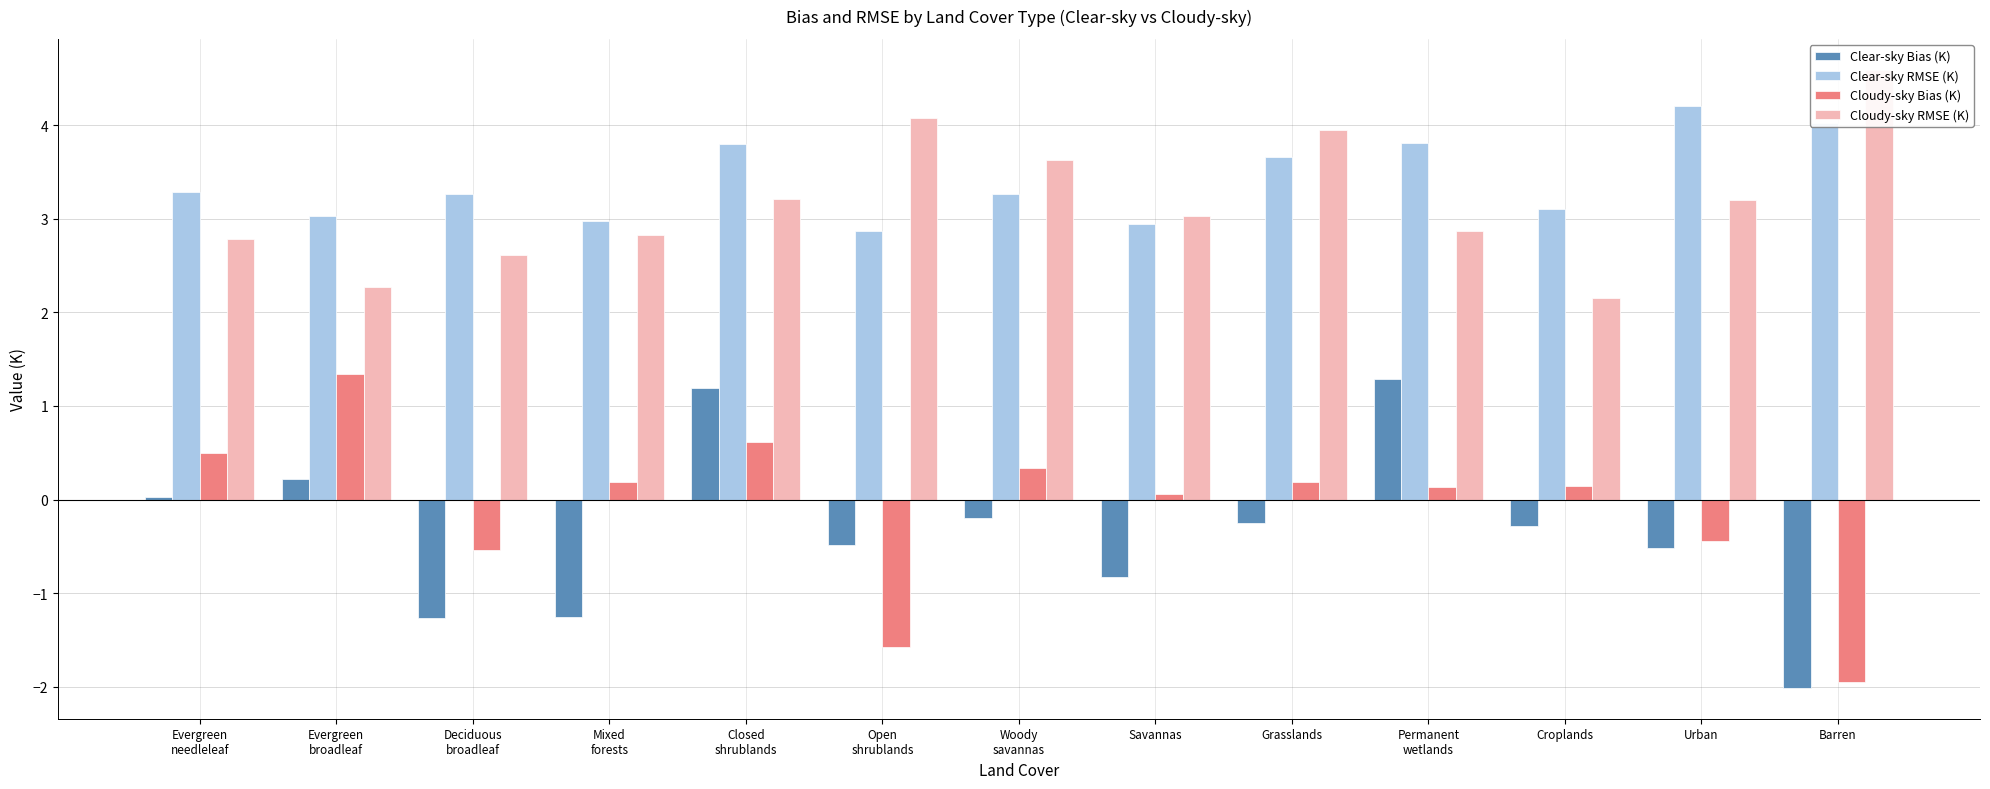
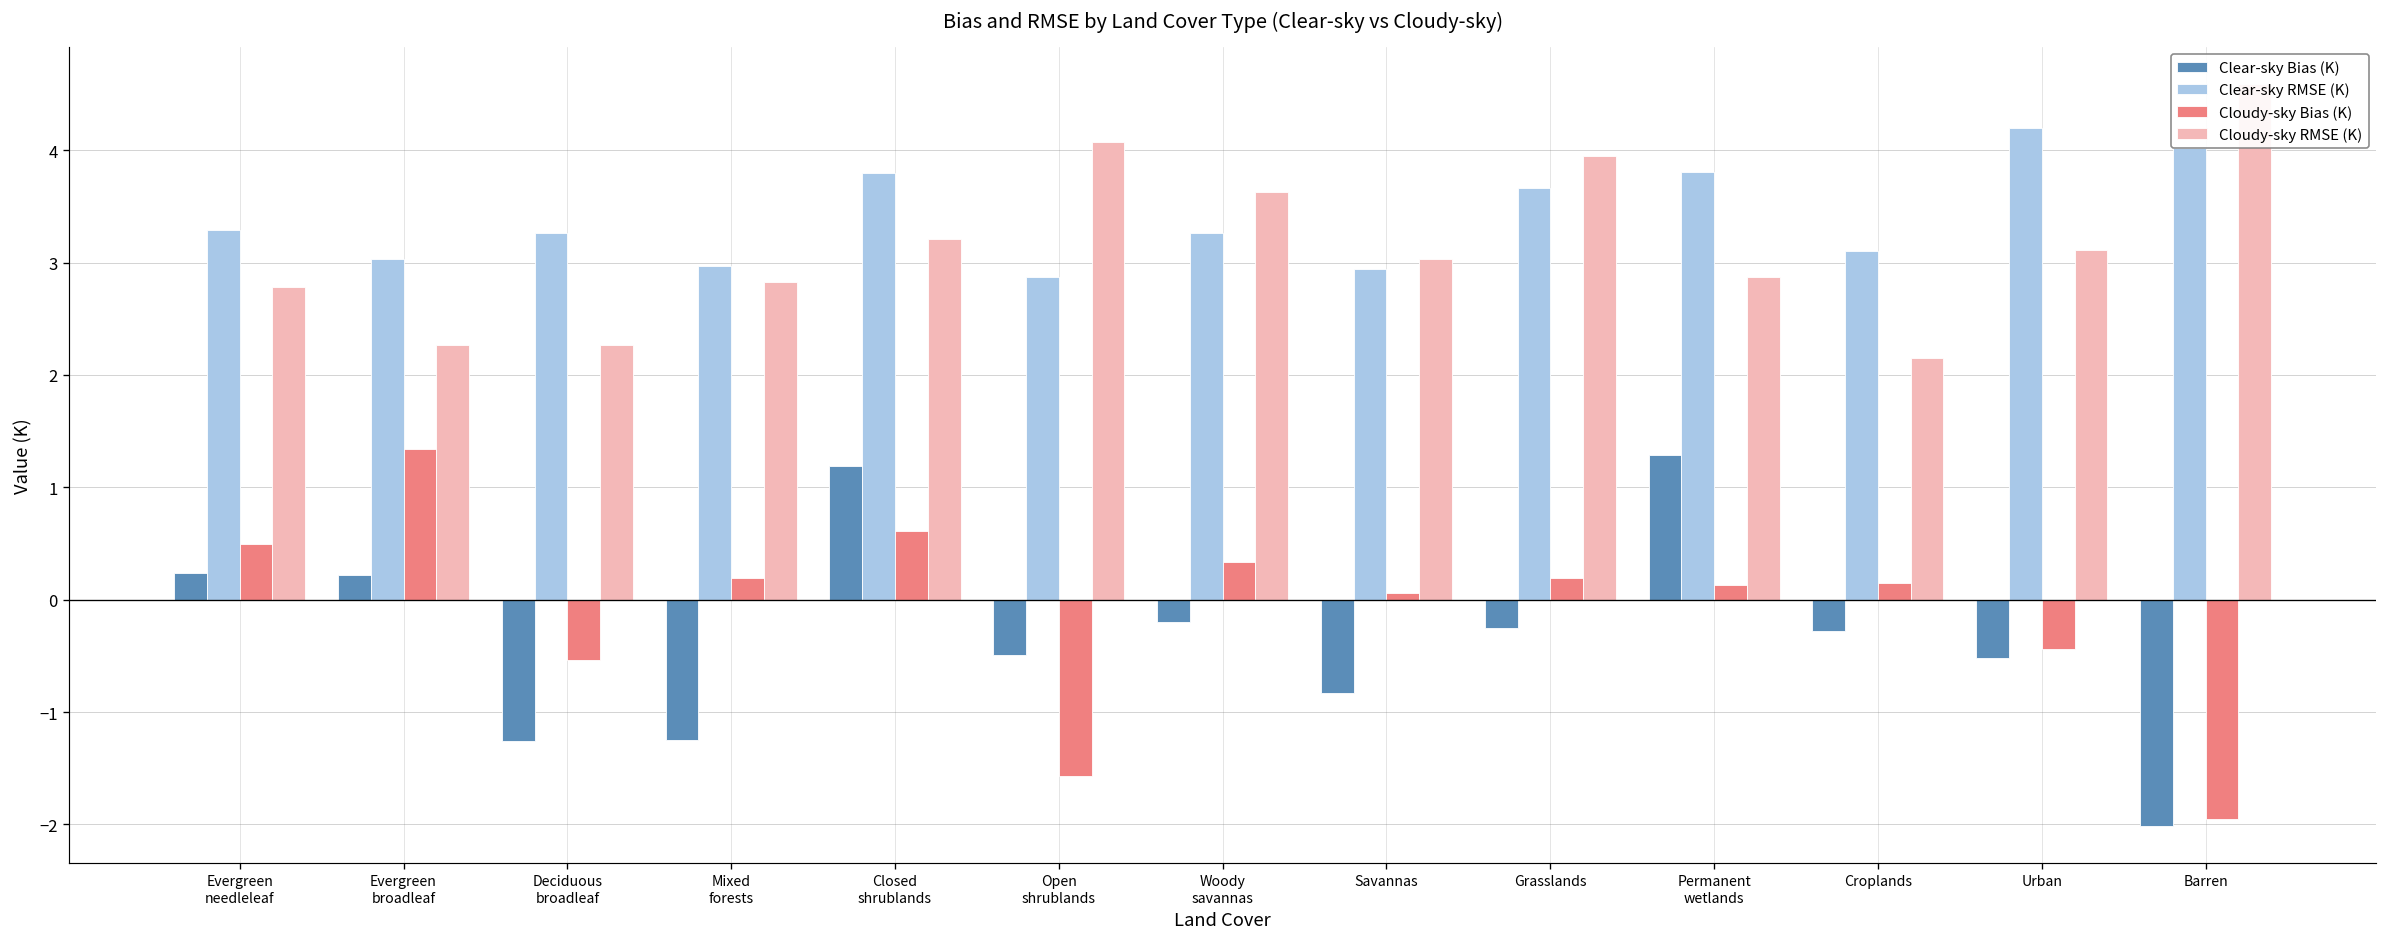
Clear-sky Bias (K), Evergreen needleleaf: 0.0 -> 0.2
Cloudy-sky RMSE (K), Deciduous broadleaf: 2.6 -> 2.3
Cloudy-sky RMSE (K), Urban: 3.2 -> 3.1
